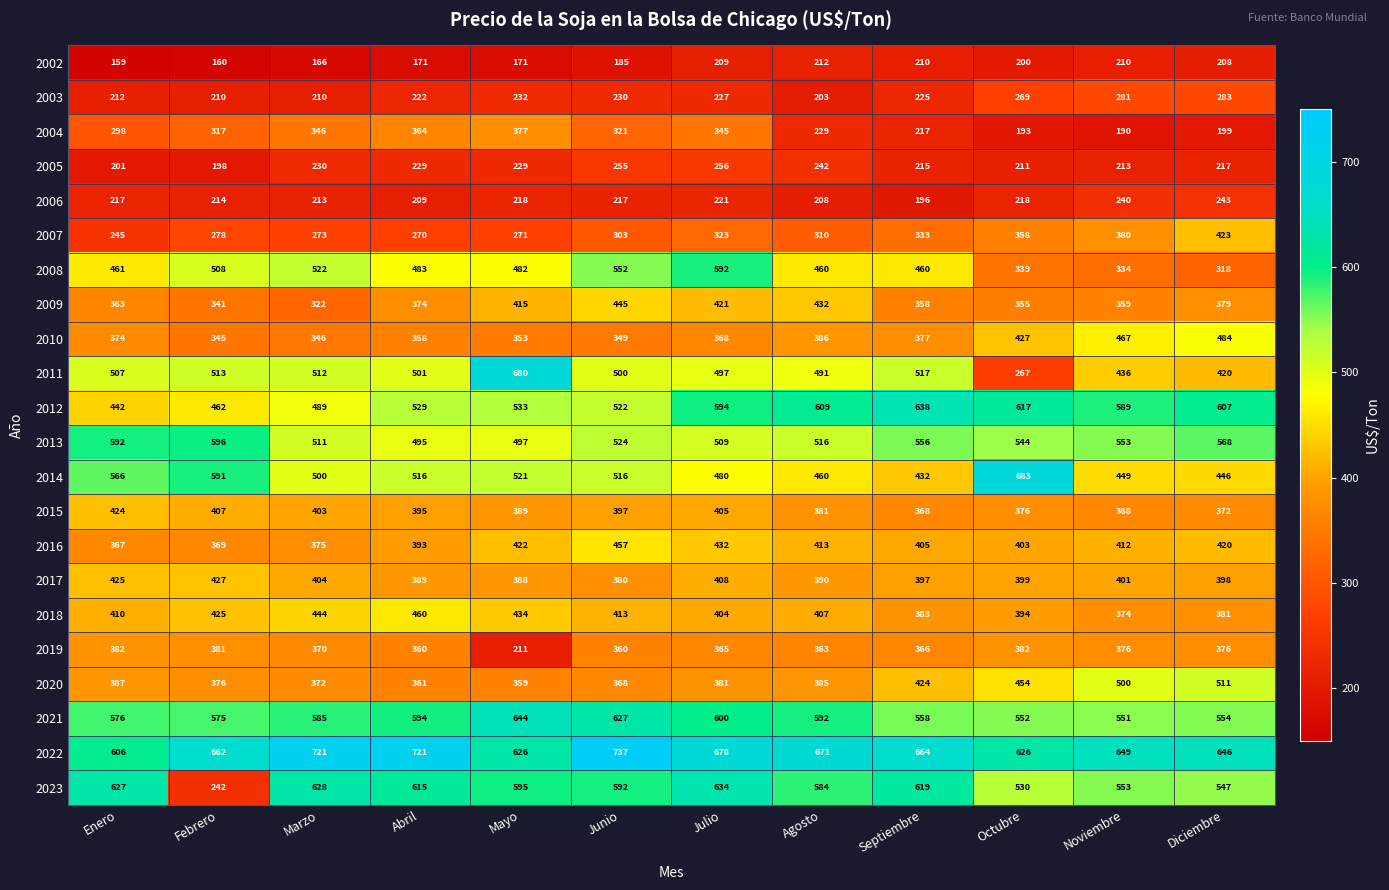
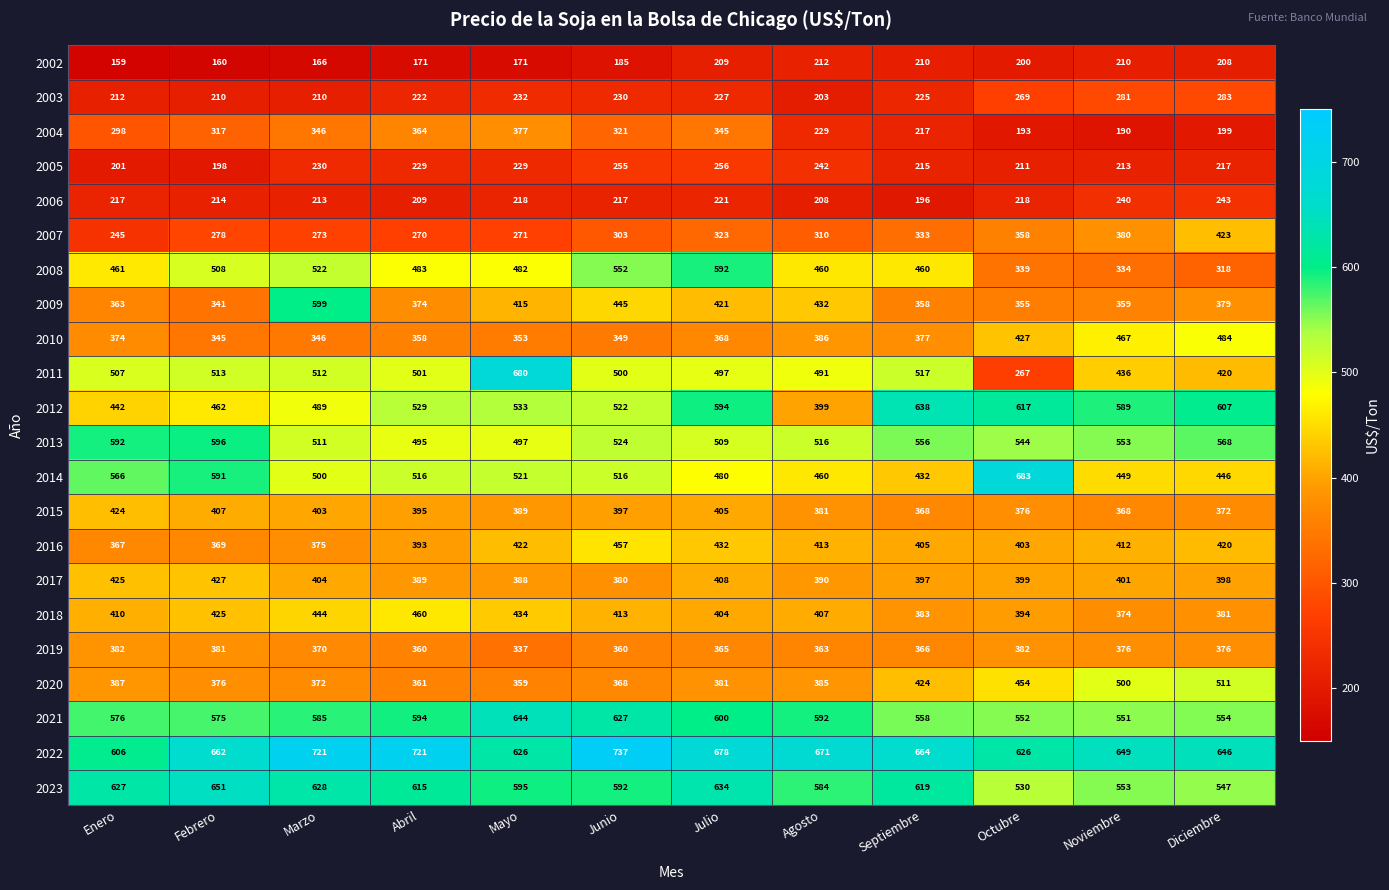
2009, Marzo: 322 -> 599
2012, Agosto: 609 -> 399
2019, Mayo: 211 -> 337
2023, Febrero: 242 -> 651
